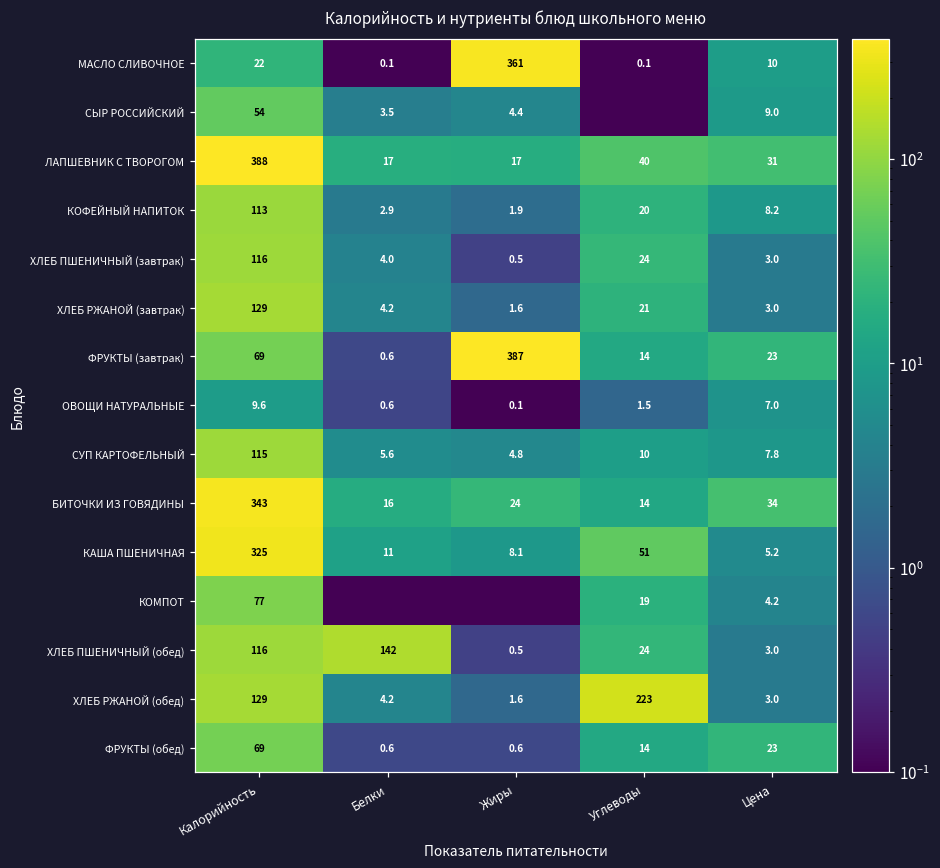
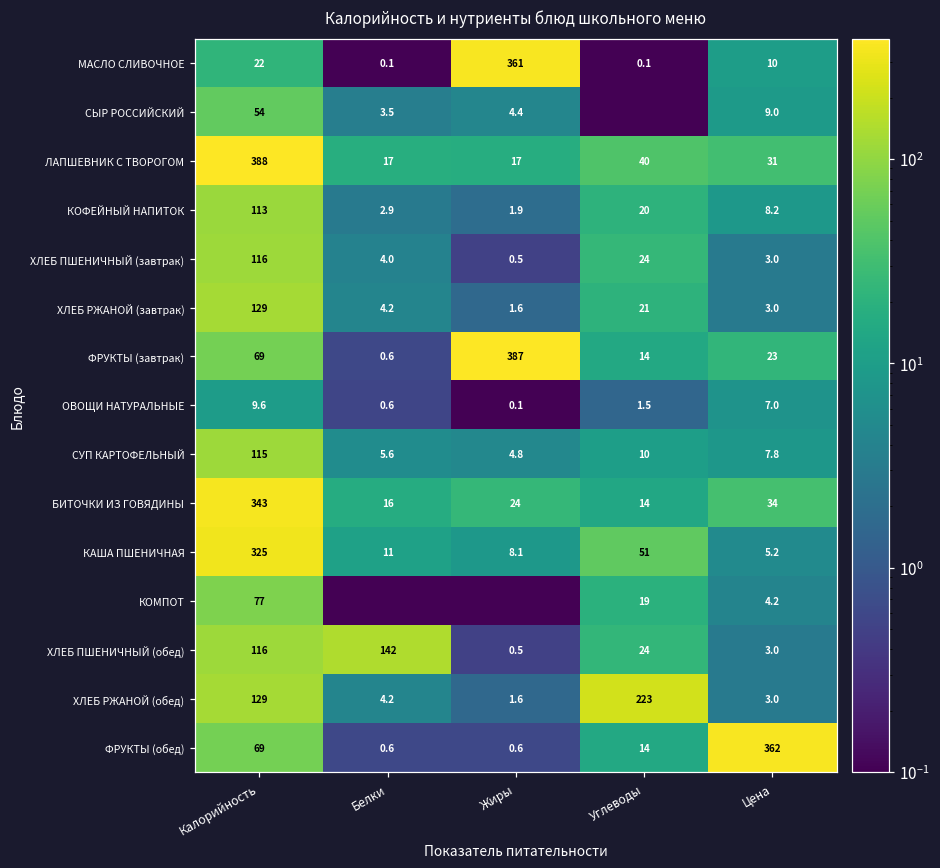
ФРУКТЫ (обед), Цена: 23 -> 362
